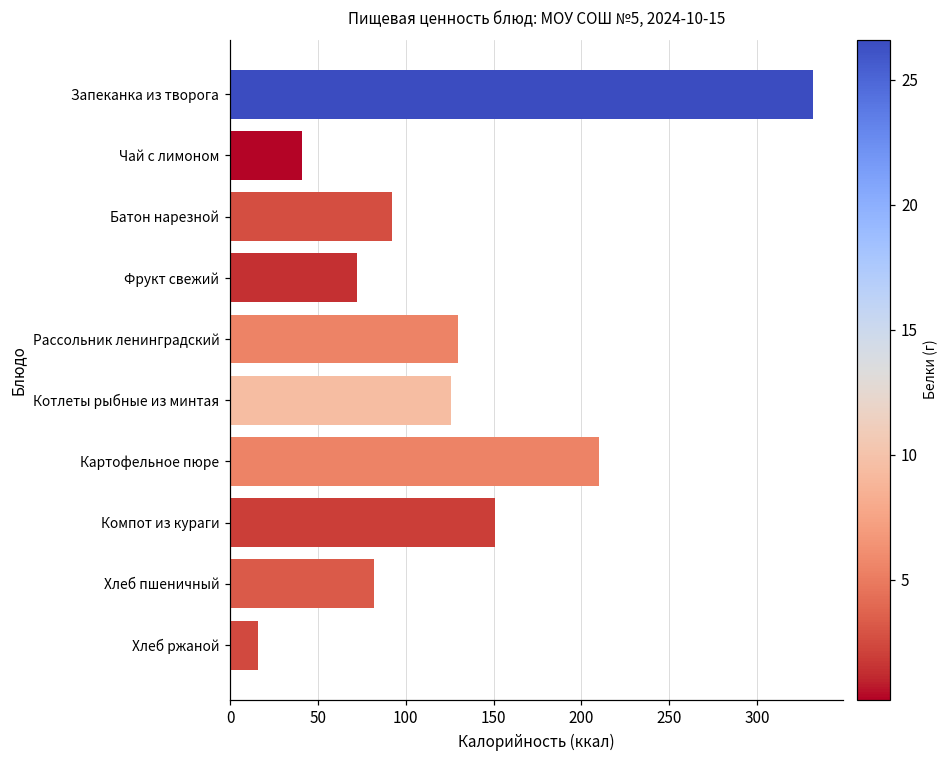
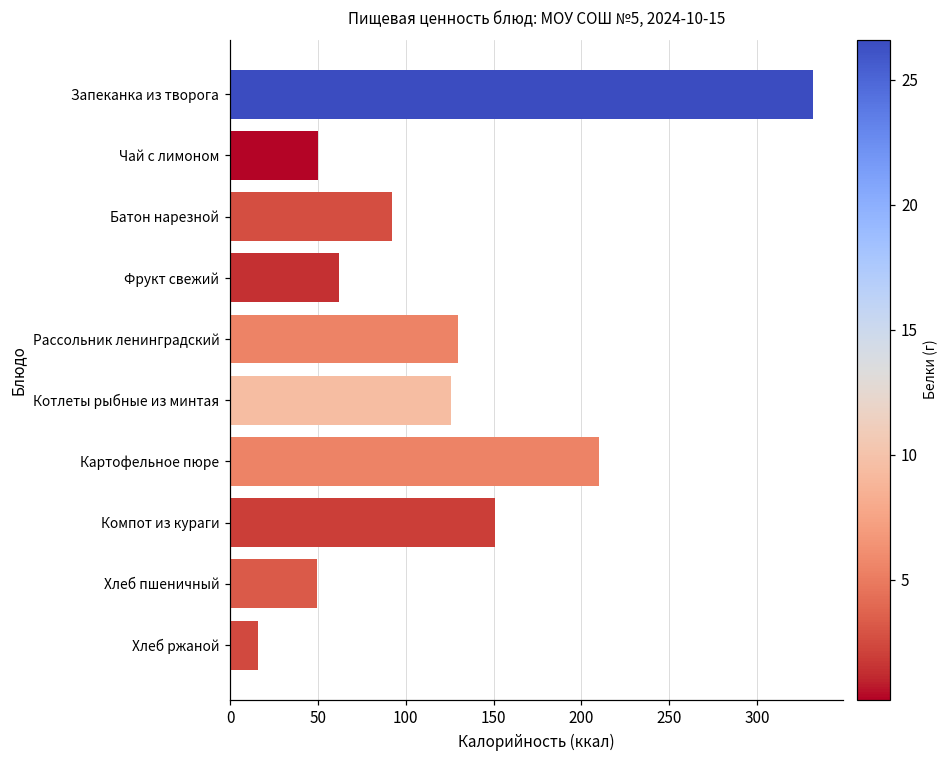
Чай с лимоном: 41 -> 50
Фрукт свежий: 72 -> 62
Хлеб пшеничный: 82 -> 50
